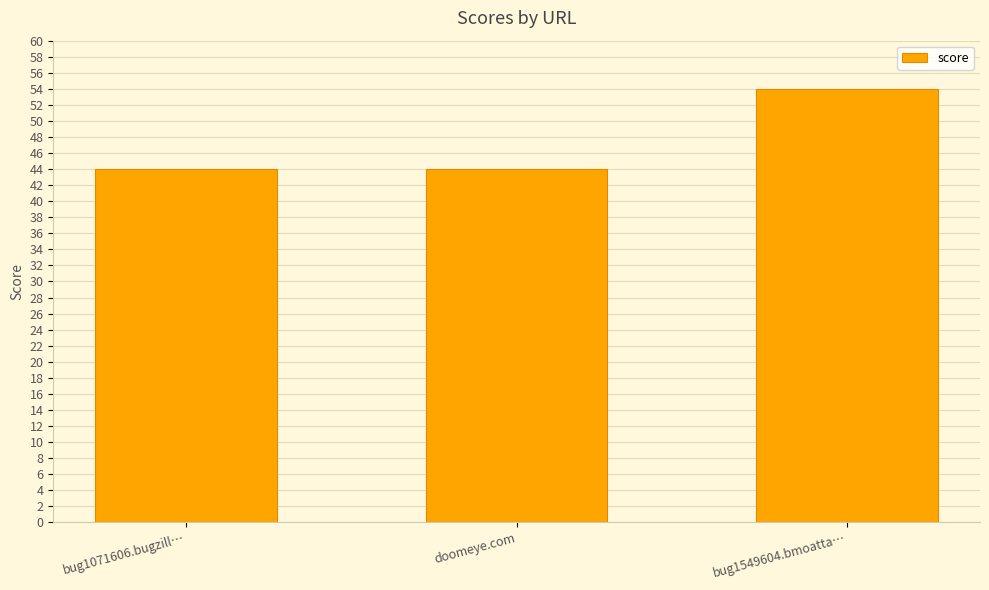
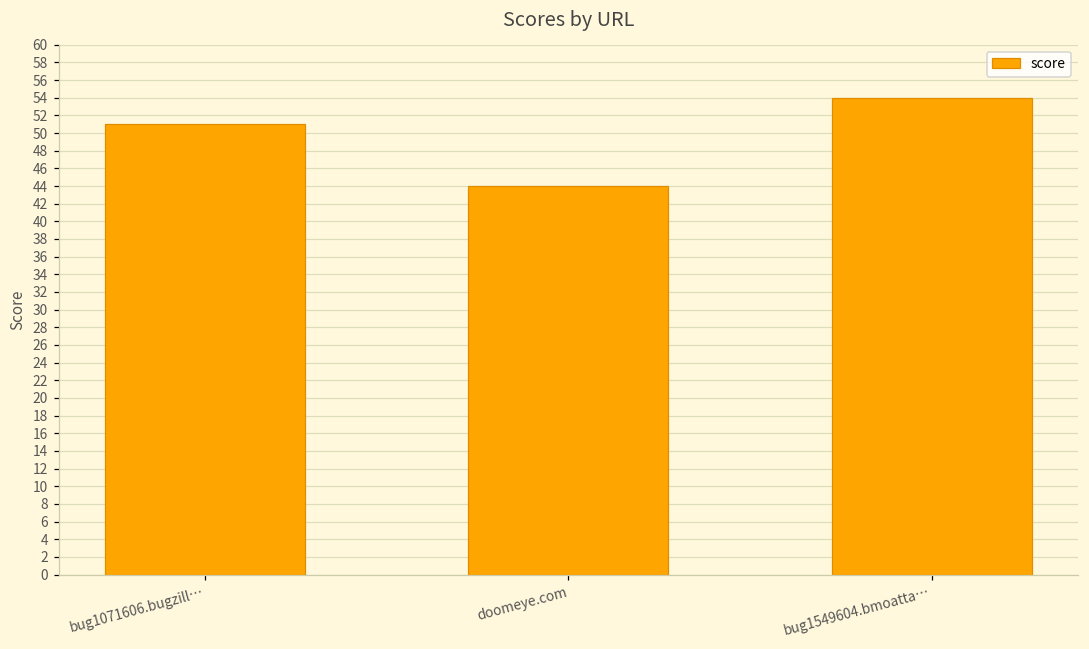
bug1071606.bugzill…: 44 -> 51
